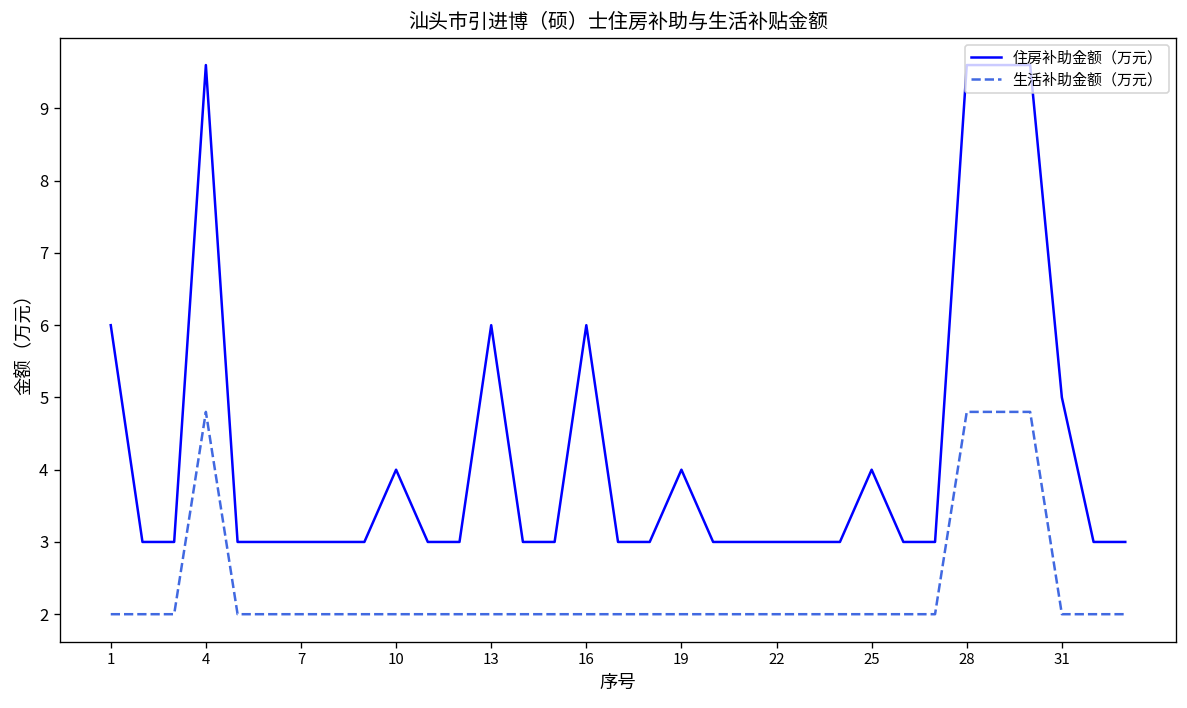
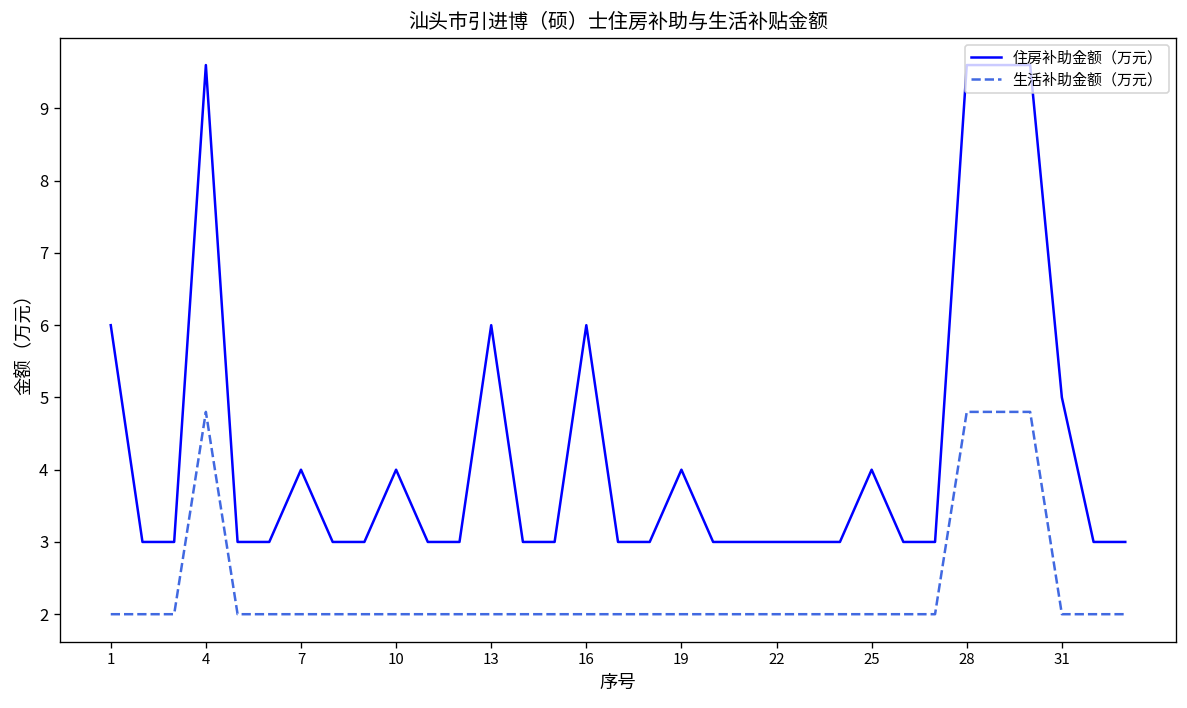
住房补助金额（万元）, 7: 3 -> 4
